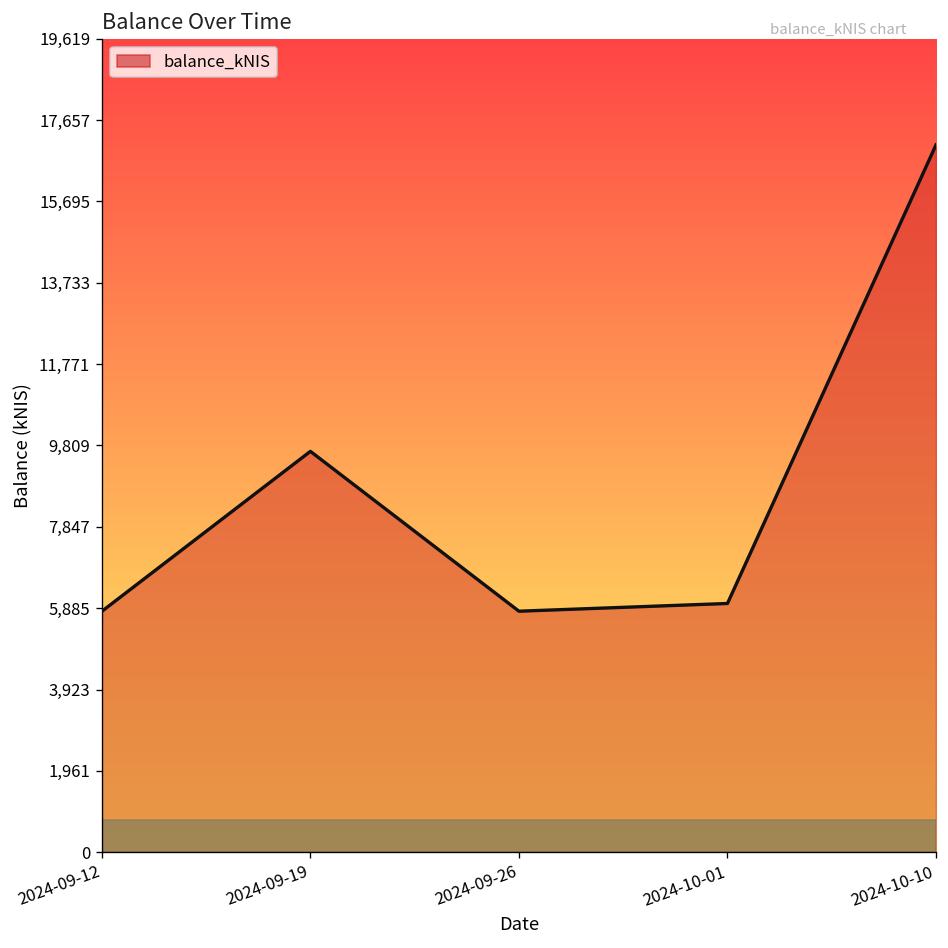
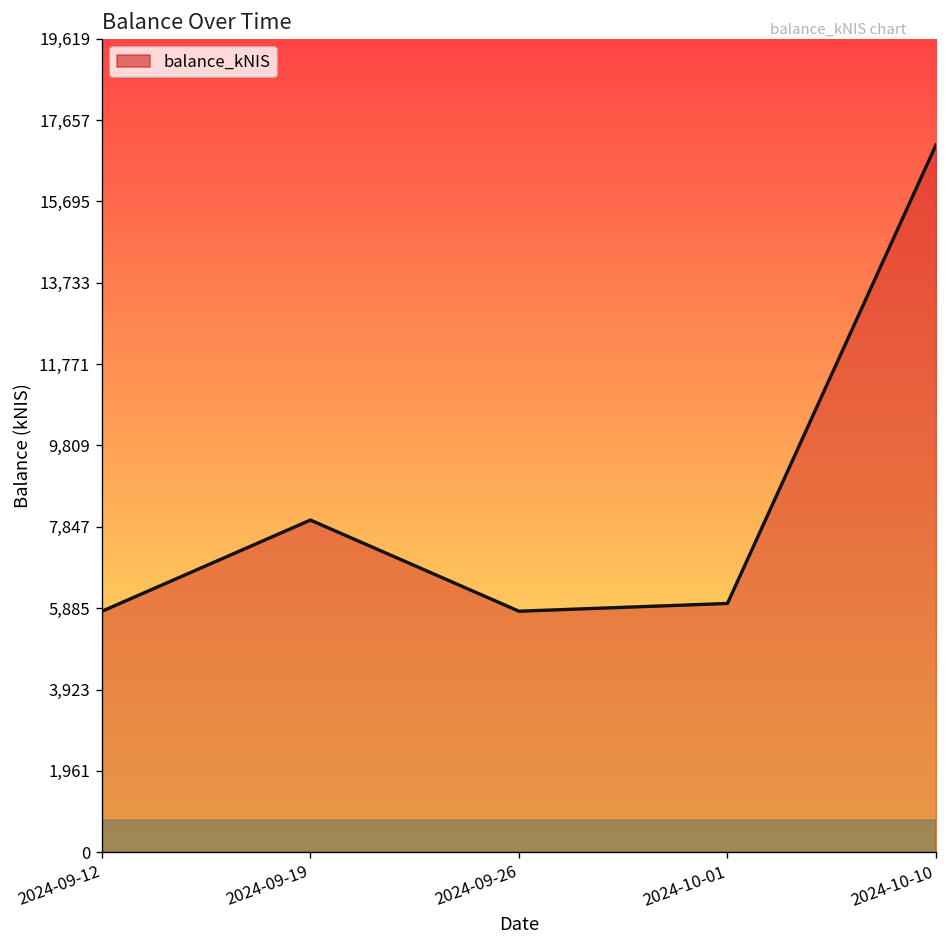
2024-09-19: 9,700 -> 8,000
